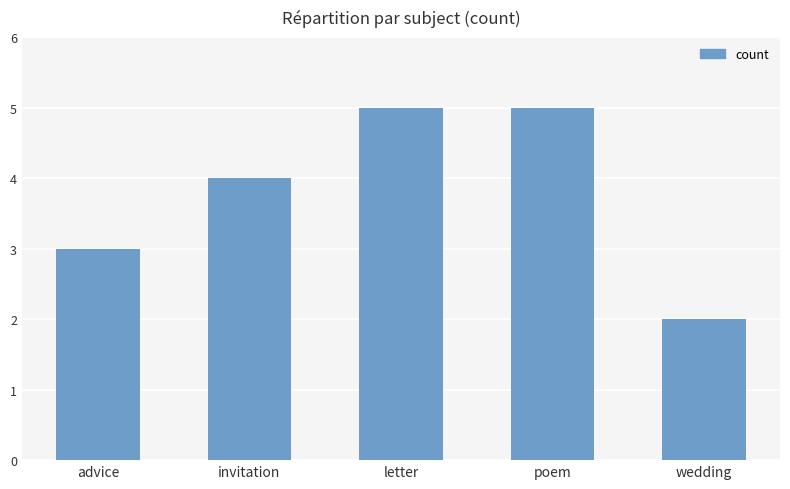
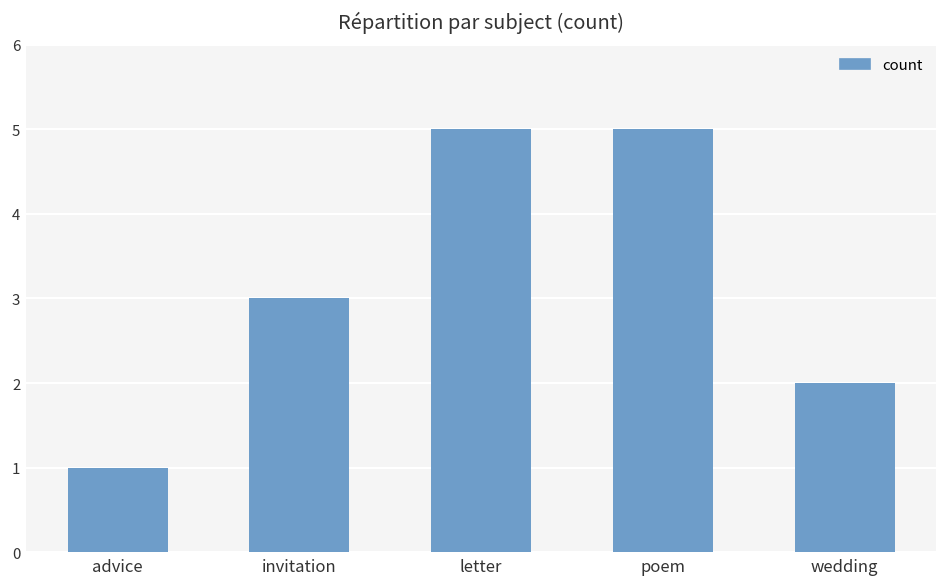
advice: 3 -> 1
invitation: 4 -> 3
